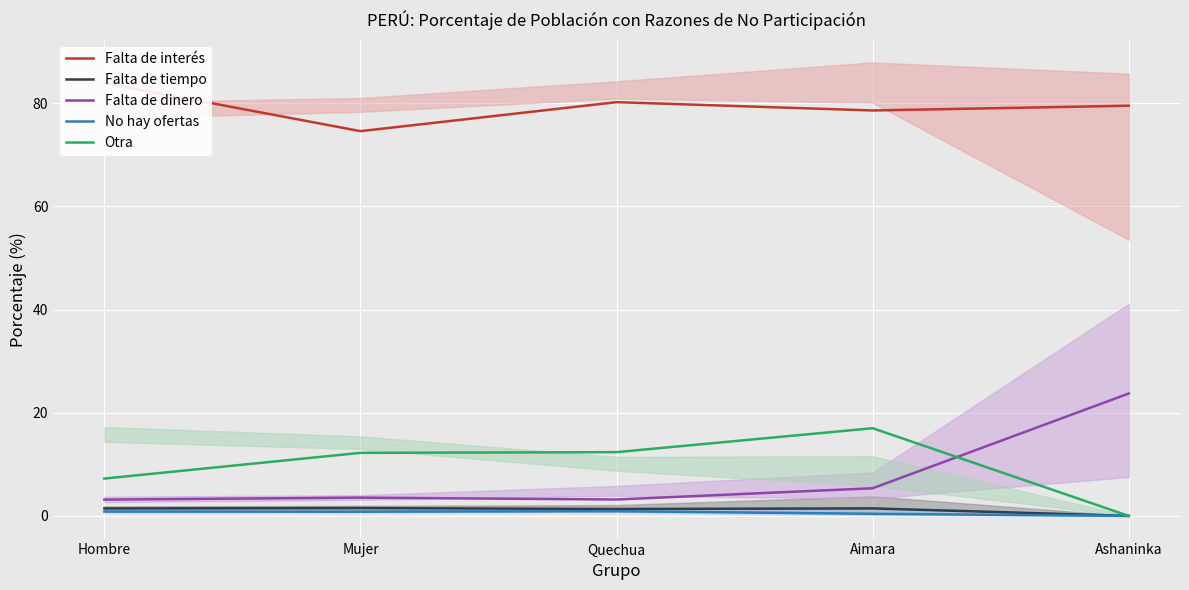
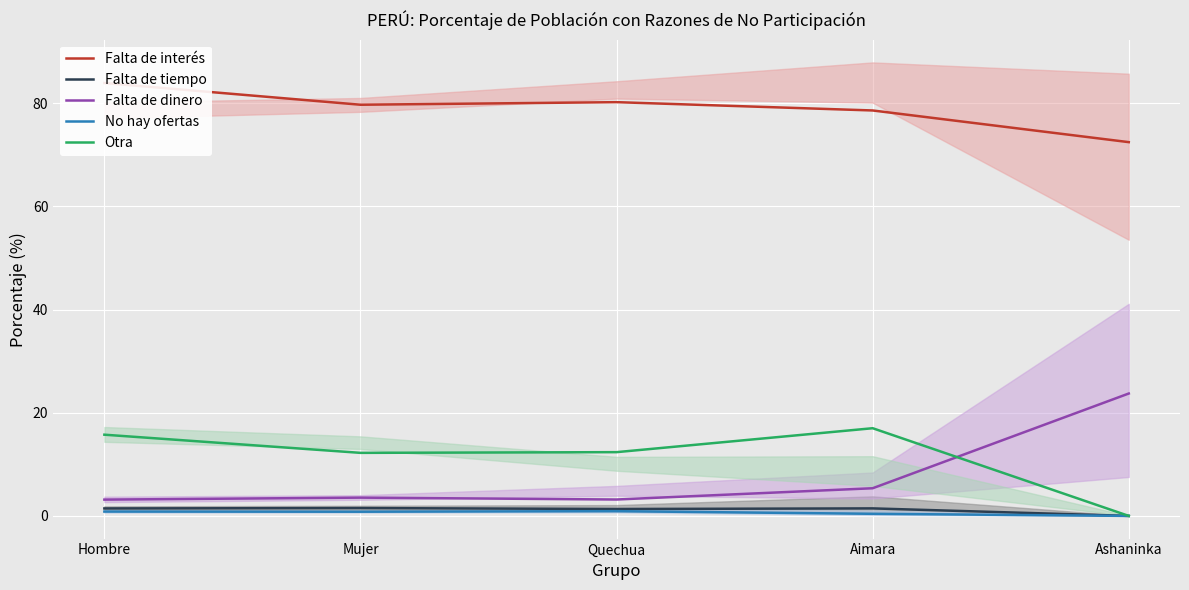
Otra, Hombre: 7 -> 16
Falta de interés, Mujer: 75 -> 80
Falta de interés, Ashaninka: 80 -> 72
